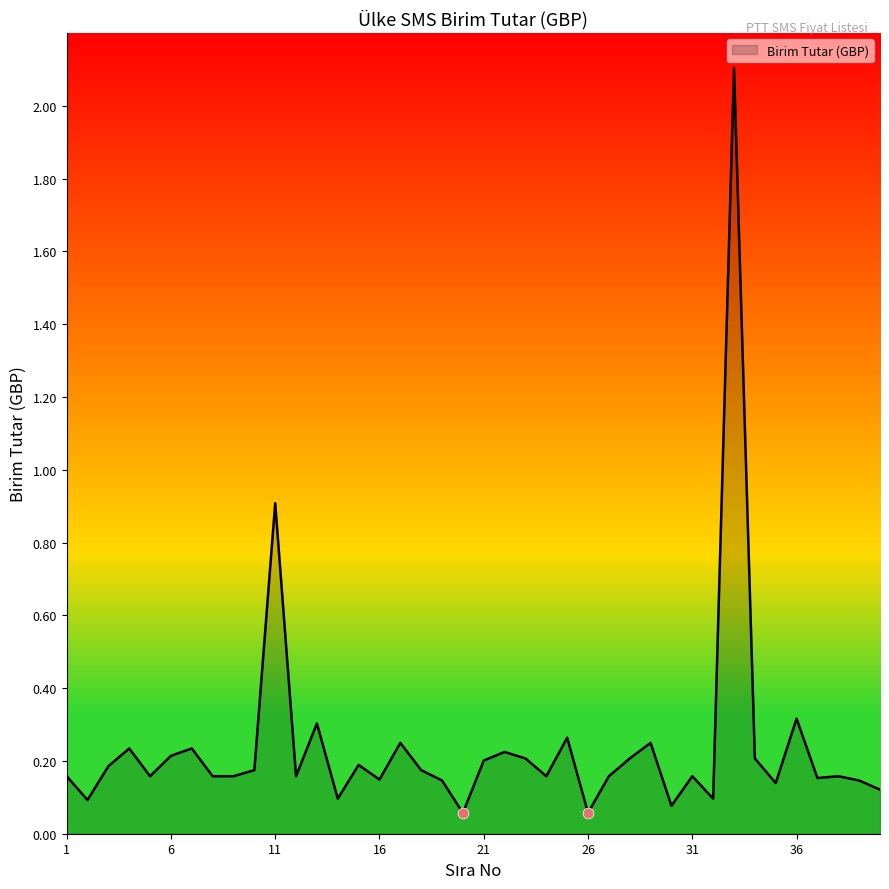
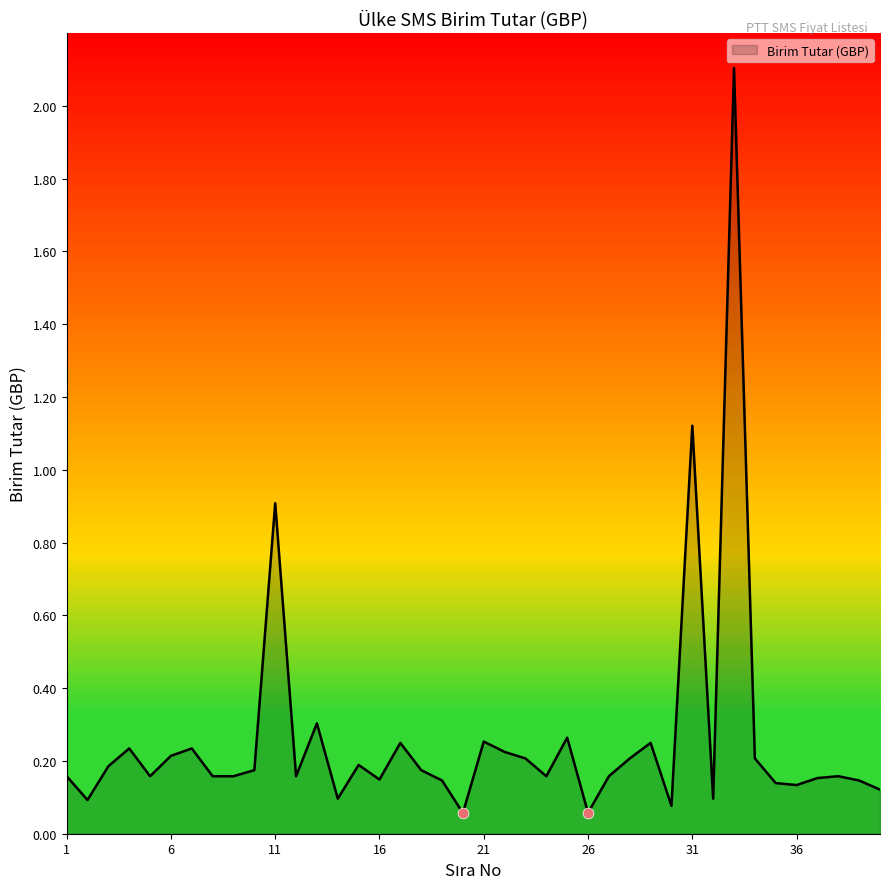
Birim Tutar (GBP), 21: 0.20 -> 0.25
Birim Tutar (GBP), 31: 0.16 -> 1.12
Birim Tutar (GBP), 36: 0.32 -> 0.13
